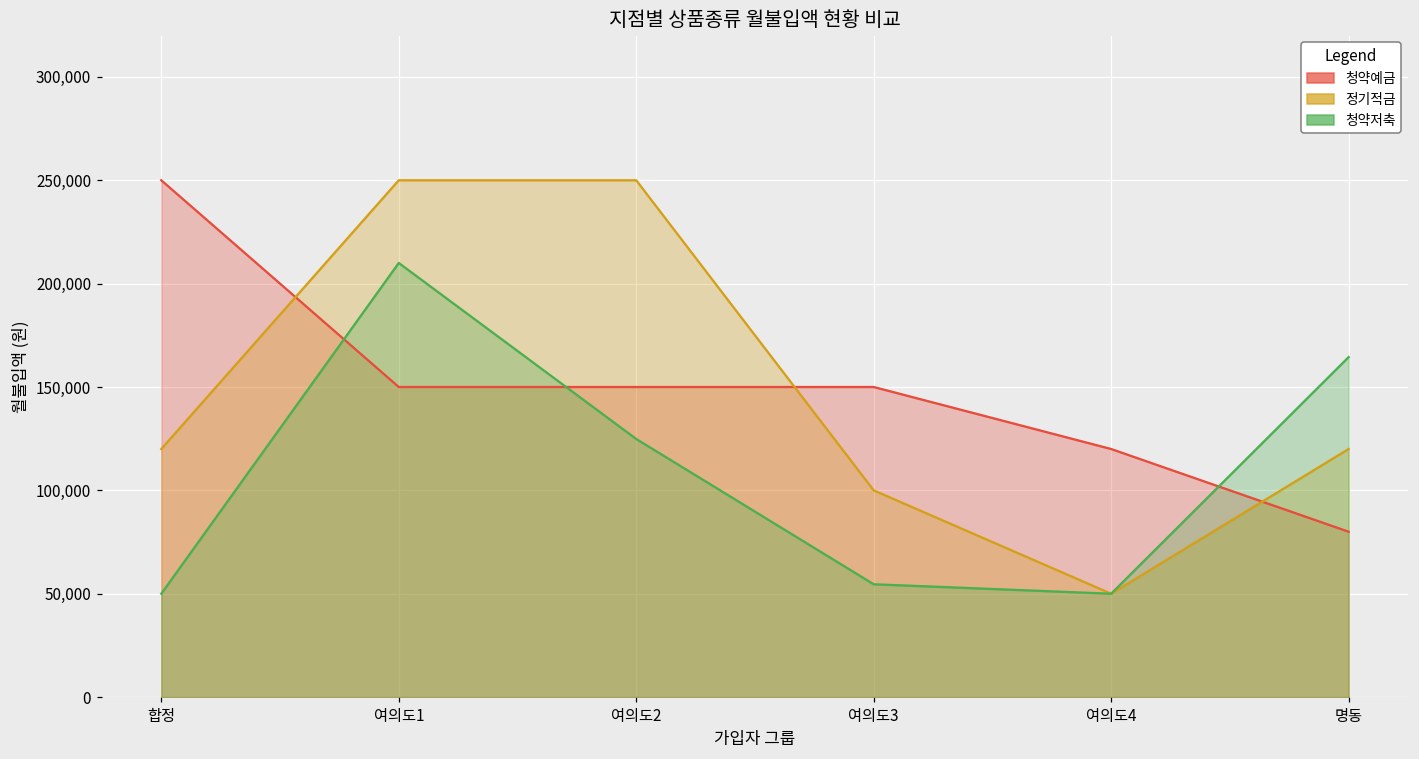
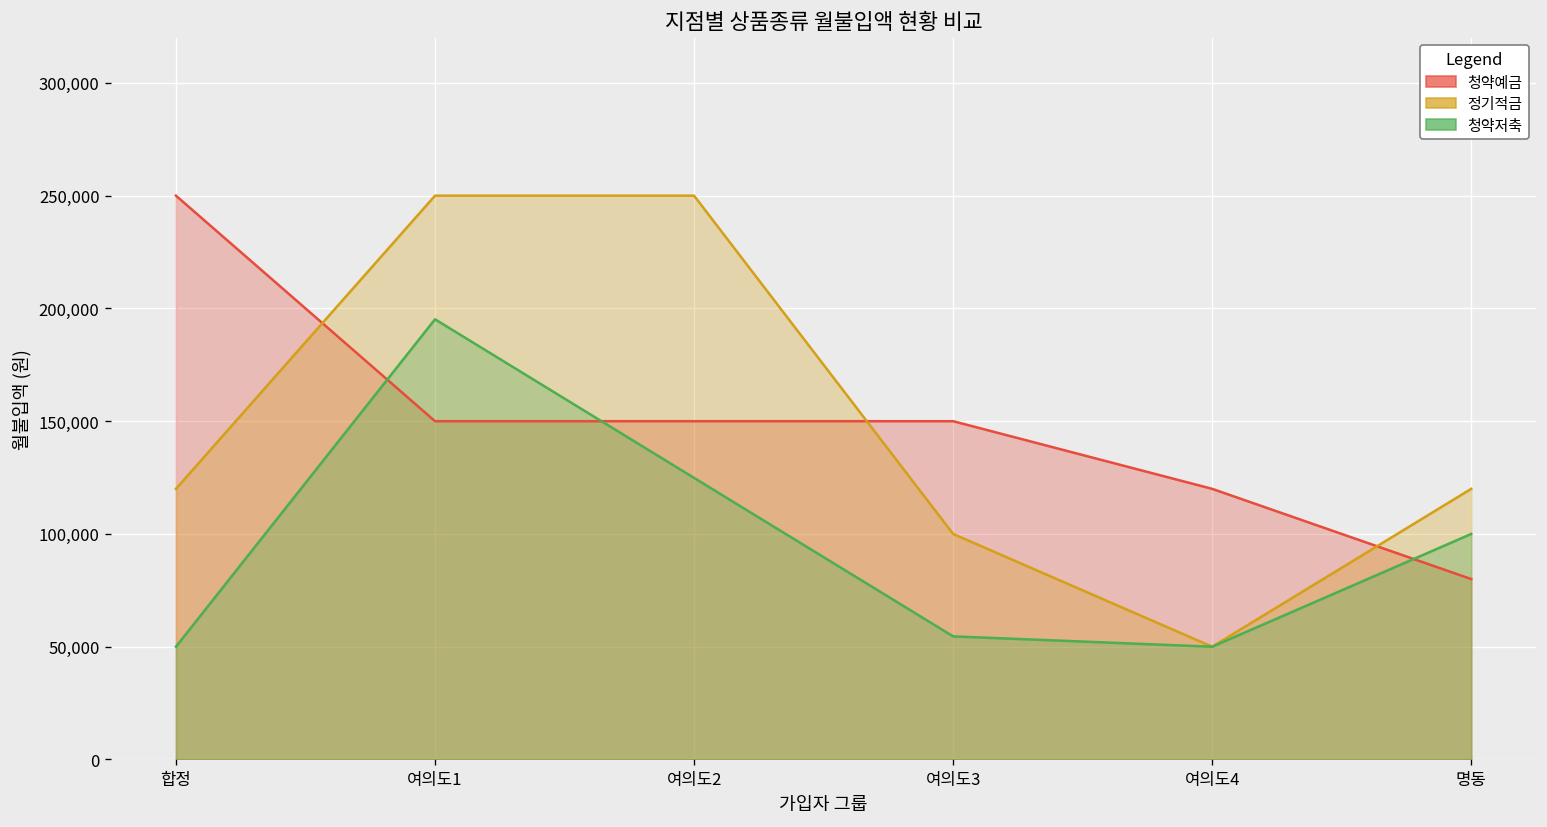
청약저축, 여의도1: 210,000 -> 195,000
청약저축, 명동: 164,000 -> 100,000
